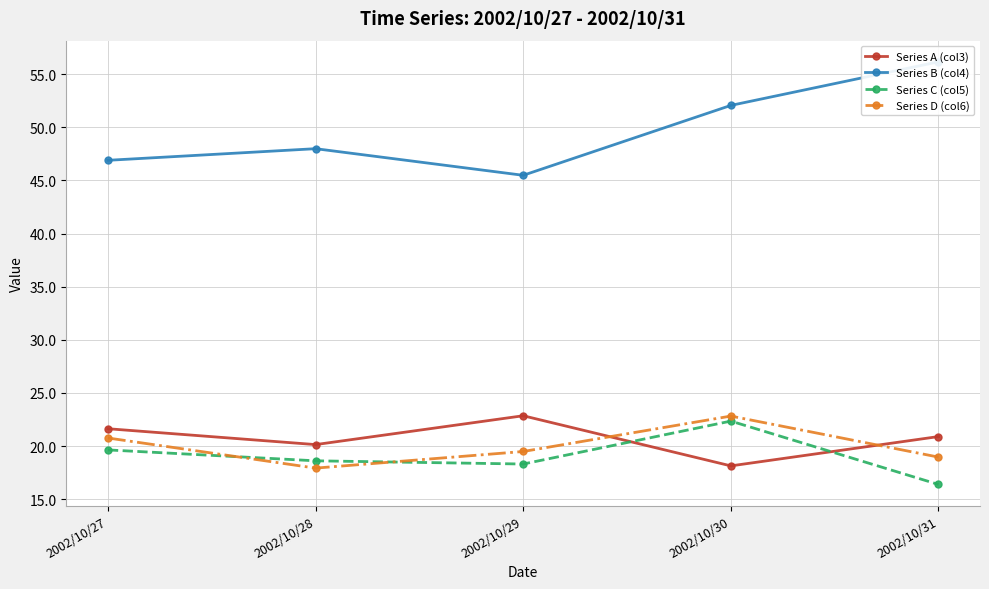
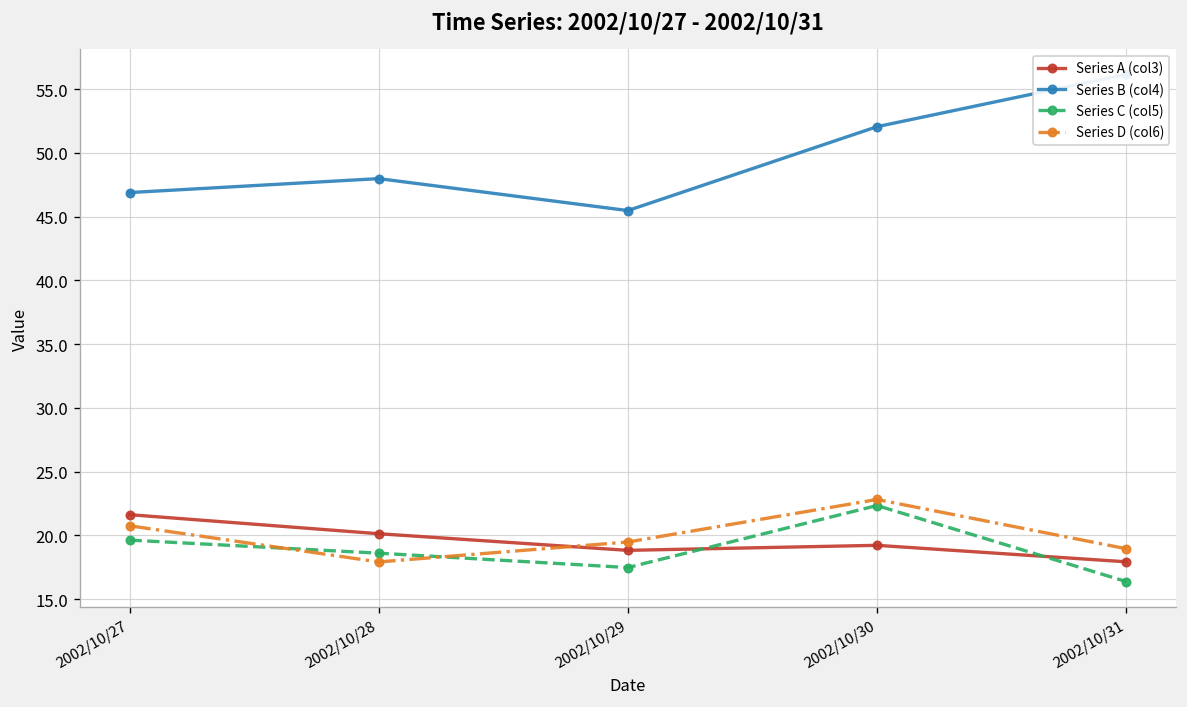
Series A (col3), 2002/10/29: 22.9 -> 18.8
Series C (col5), 2002/10/29: 18.3 -> 17.5
Series A (col3), 2002/10/30: 18.1 -> 19.2
Series A (col3), 2002/10/31: 20.9 -> 17.9
